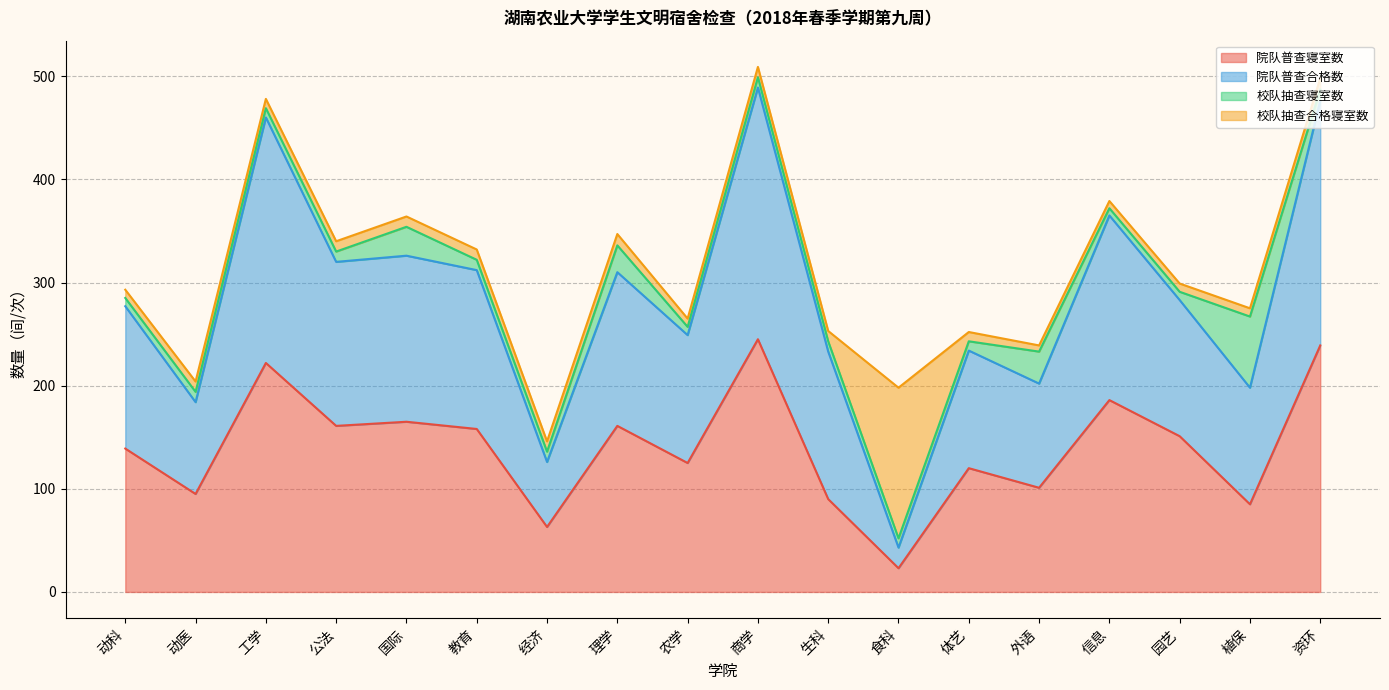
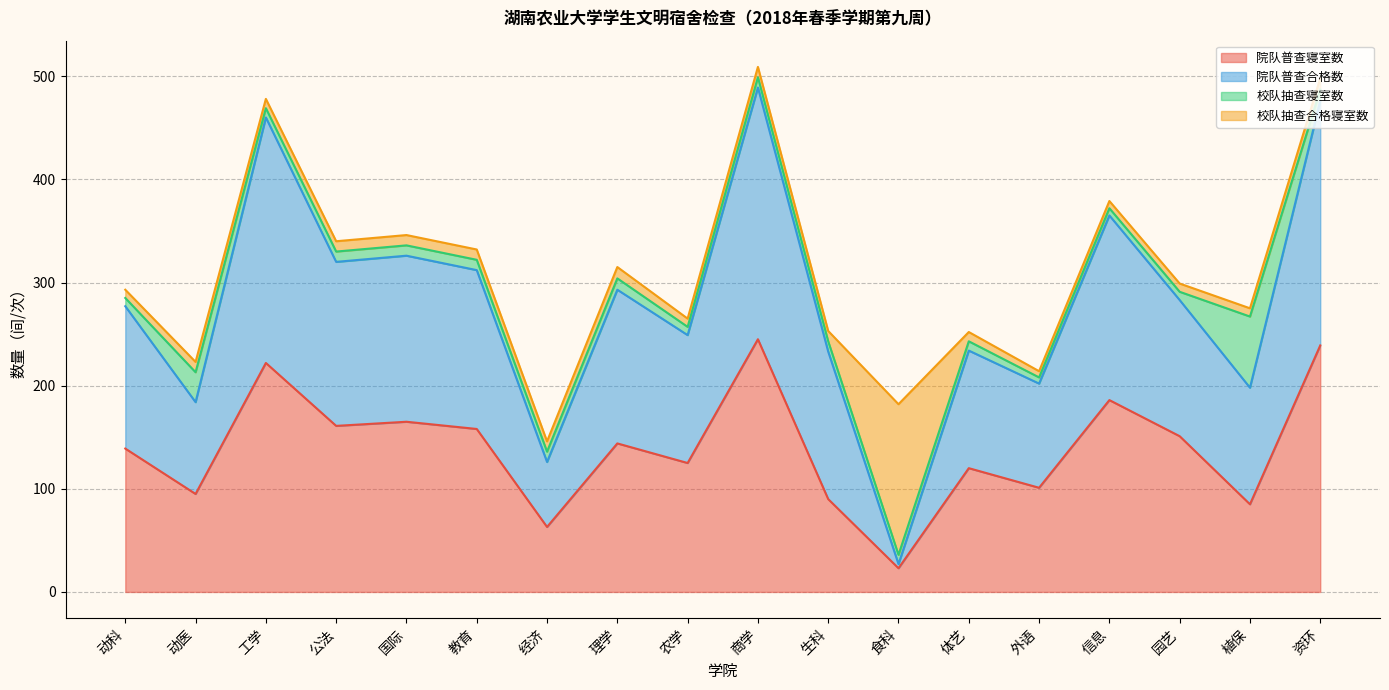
校队抽查寝室数, 动医: 10 -> 29
校队抽查寝室数, 国际: 28 -> 10
院队普查寝室数, 理学: 161 -> 144
校队抽查寝室数, 理学: 26 -> 11
院队普查合格数, 食科: 20 -> 4
校队抽查寝室数, 外语: 31 -> 6
